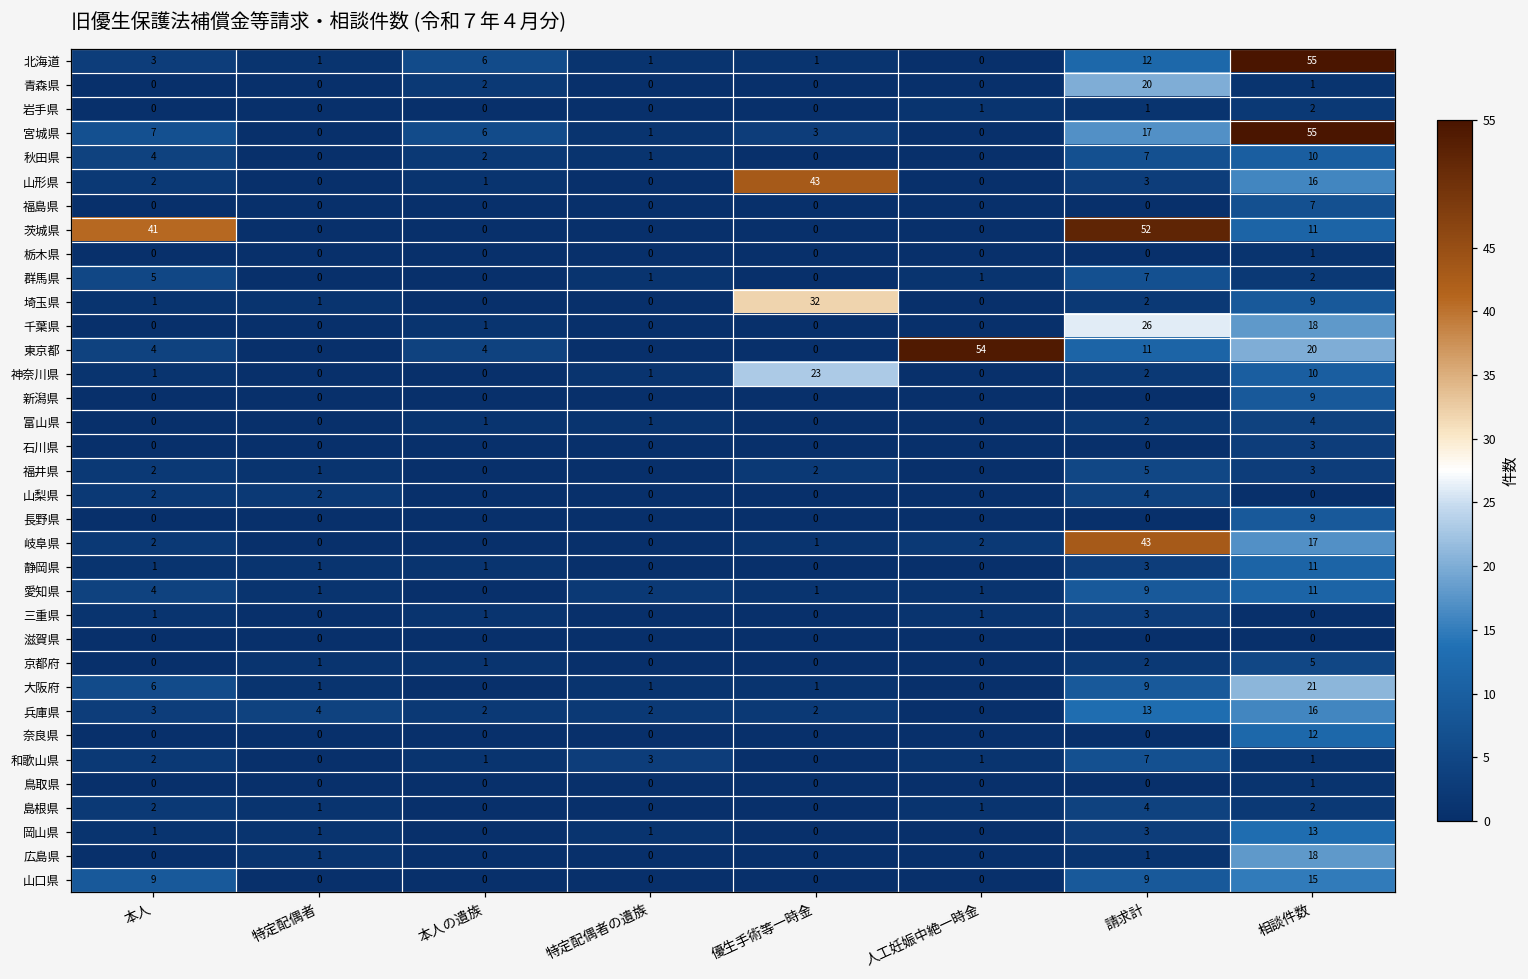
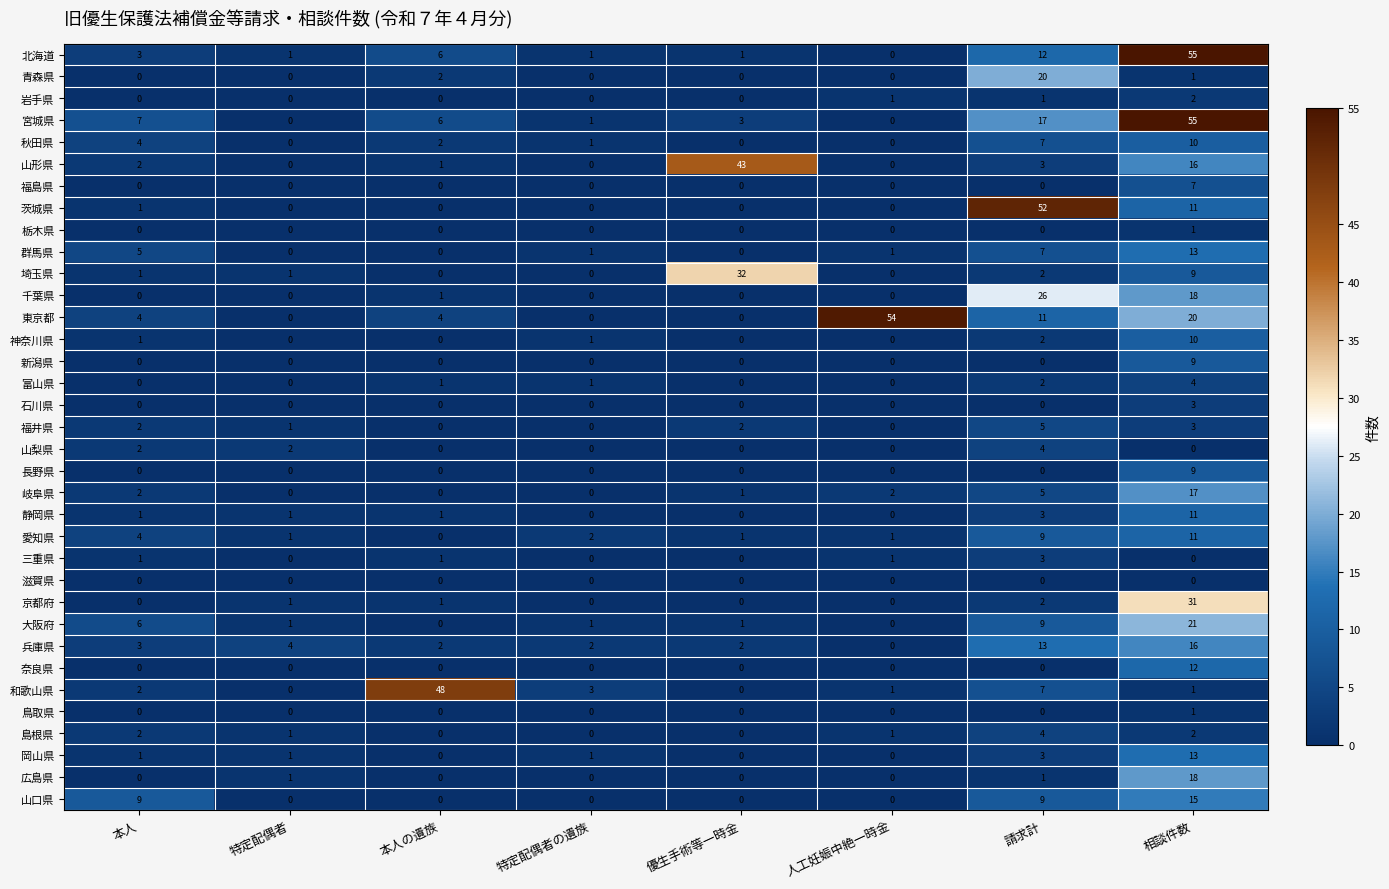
茨城県, 本人: 41 -> 1
群馬県, 相談件数: 2 -> 13
神奈川県, 優生手術等一時金: 23 -> 0
岐阜県, 請求計: 43 -> 5
京都府, 相談件数: 5 -> 31
和歌山県, 本人の遺族: 1 -> 48
